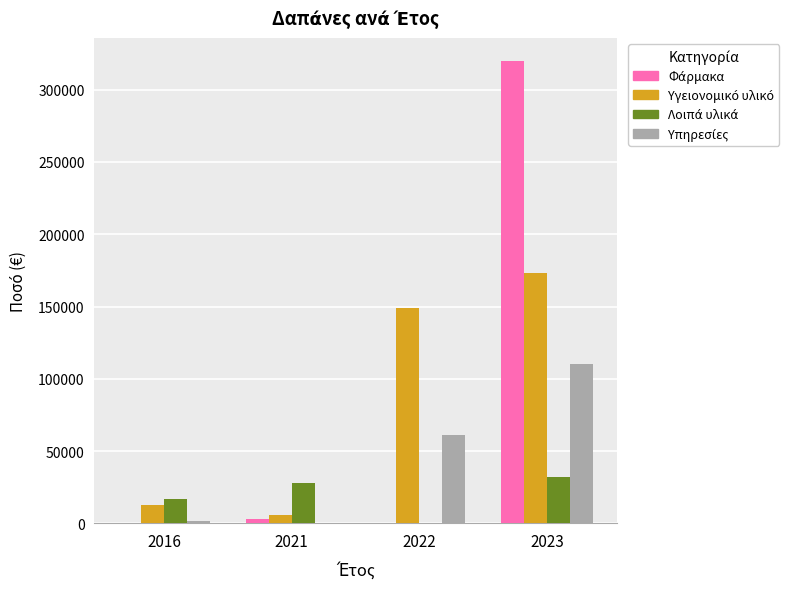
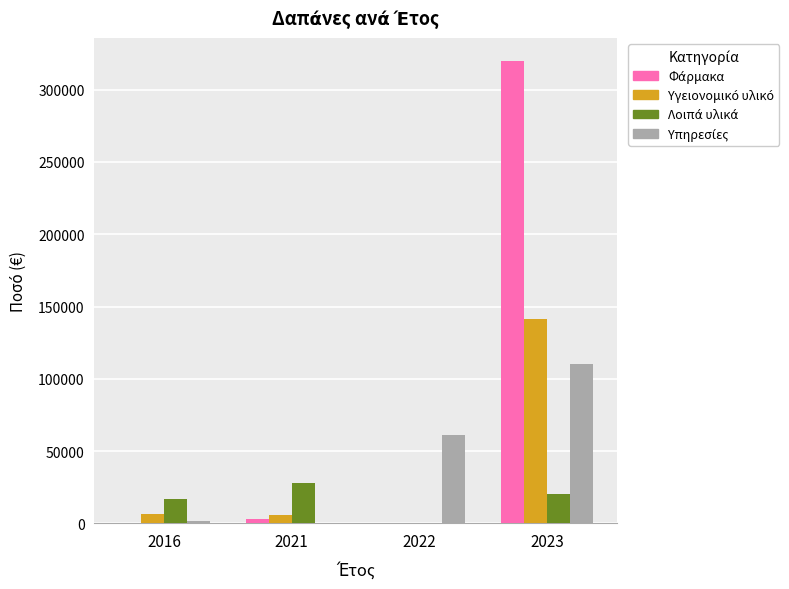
Υγειονομικό υλικό, 2016: 12000 -> 7000
Υγειονομικό υλικό, 2022: 149000 -> 0
Υγειονομικό υλικό, 2023: 173000 -> 141000
Λοιπά υλικά, 2023: 32000 -> 20000
